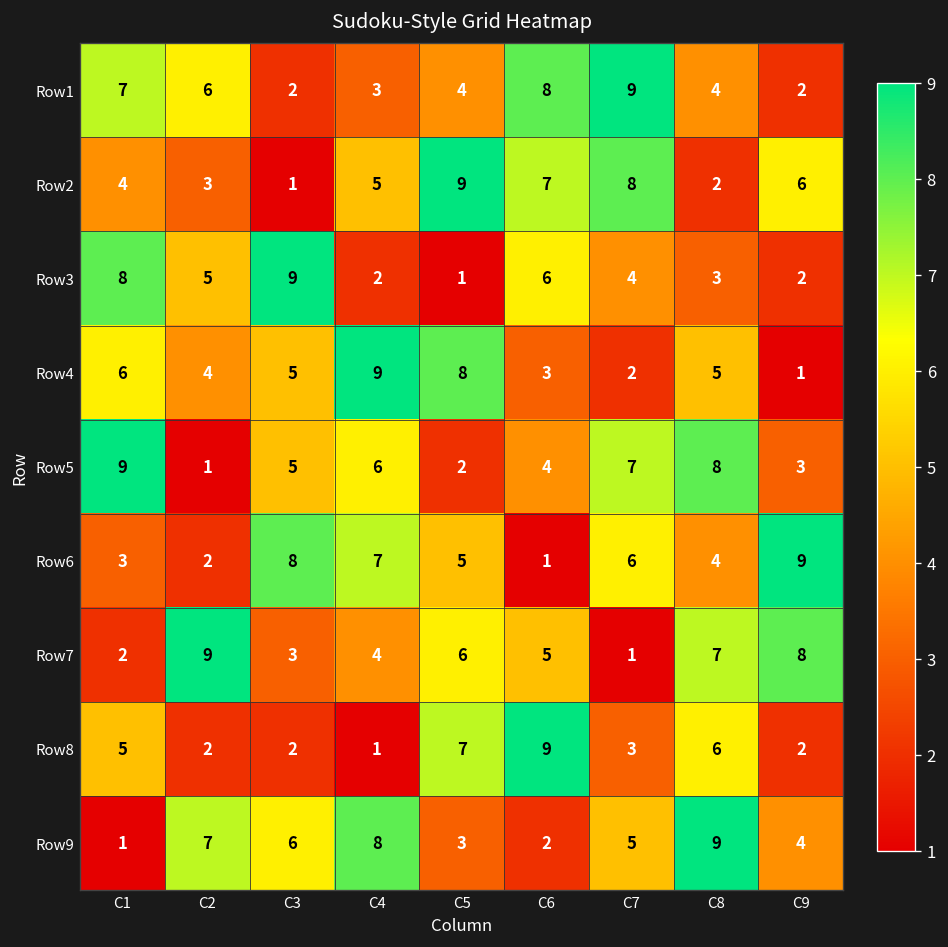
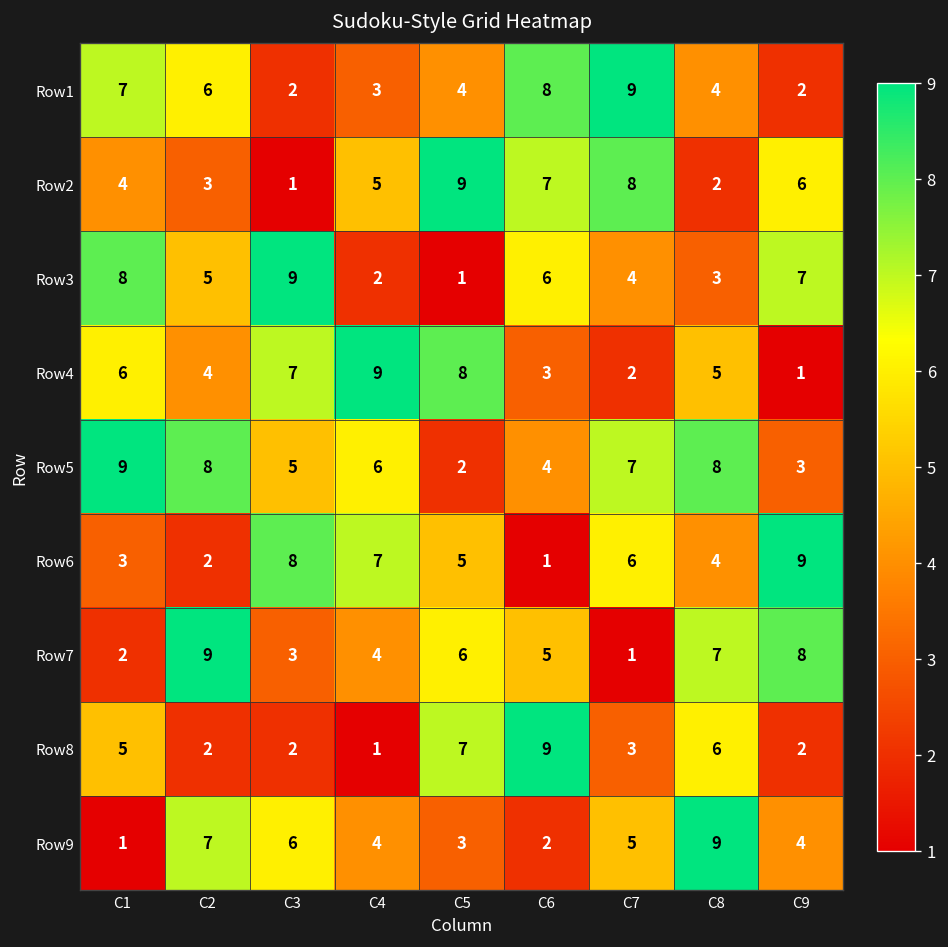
Row3, C9: 2 -> 7
Row4, C3: 5 -> 7
Row5, C2: 1 -> 8
Row9, C4: 8 -> 4
